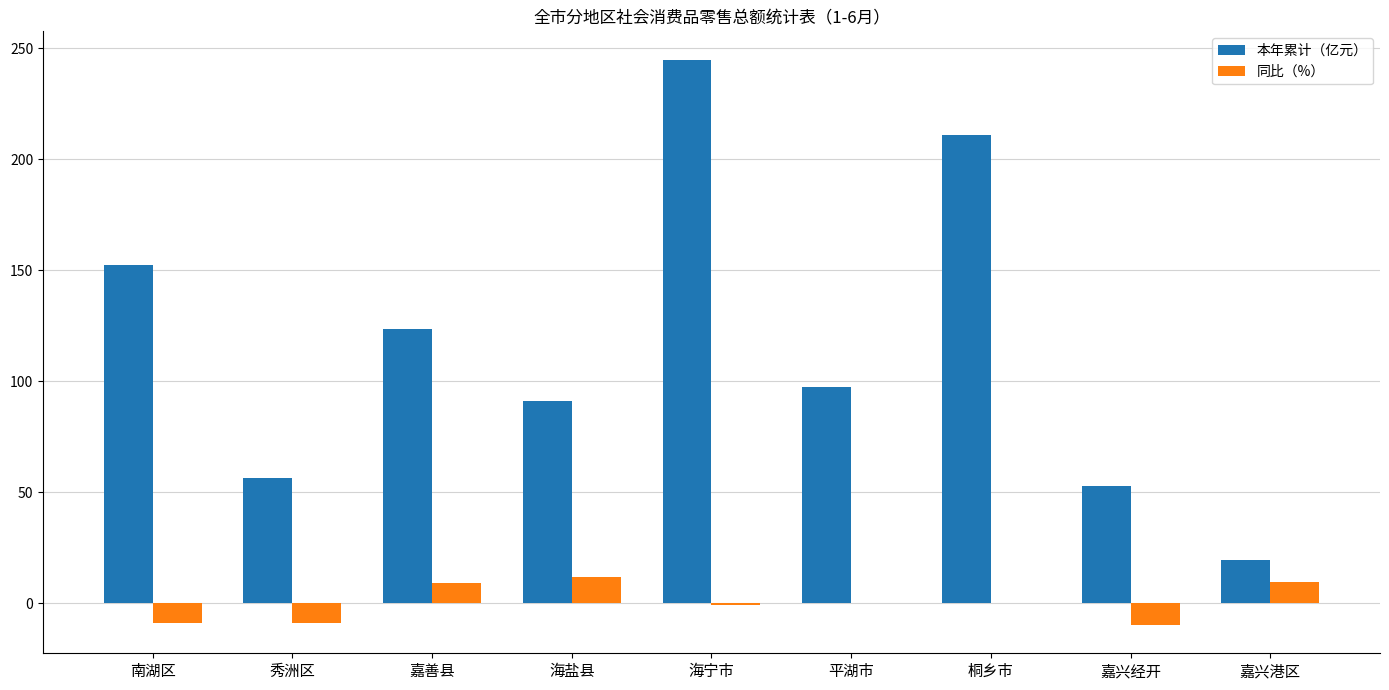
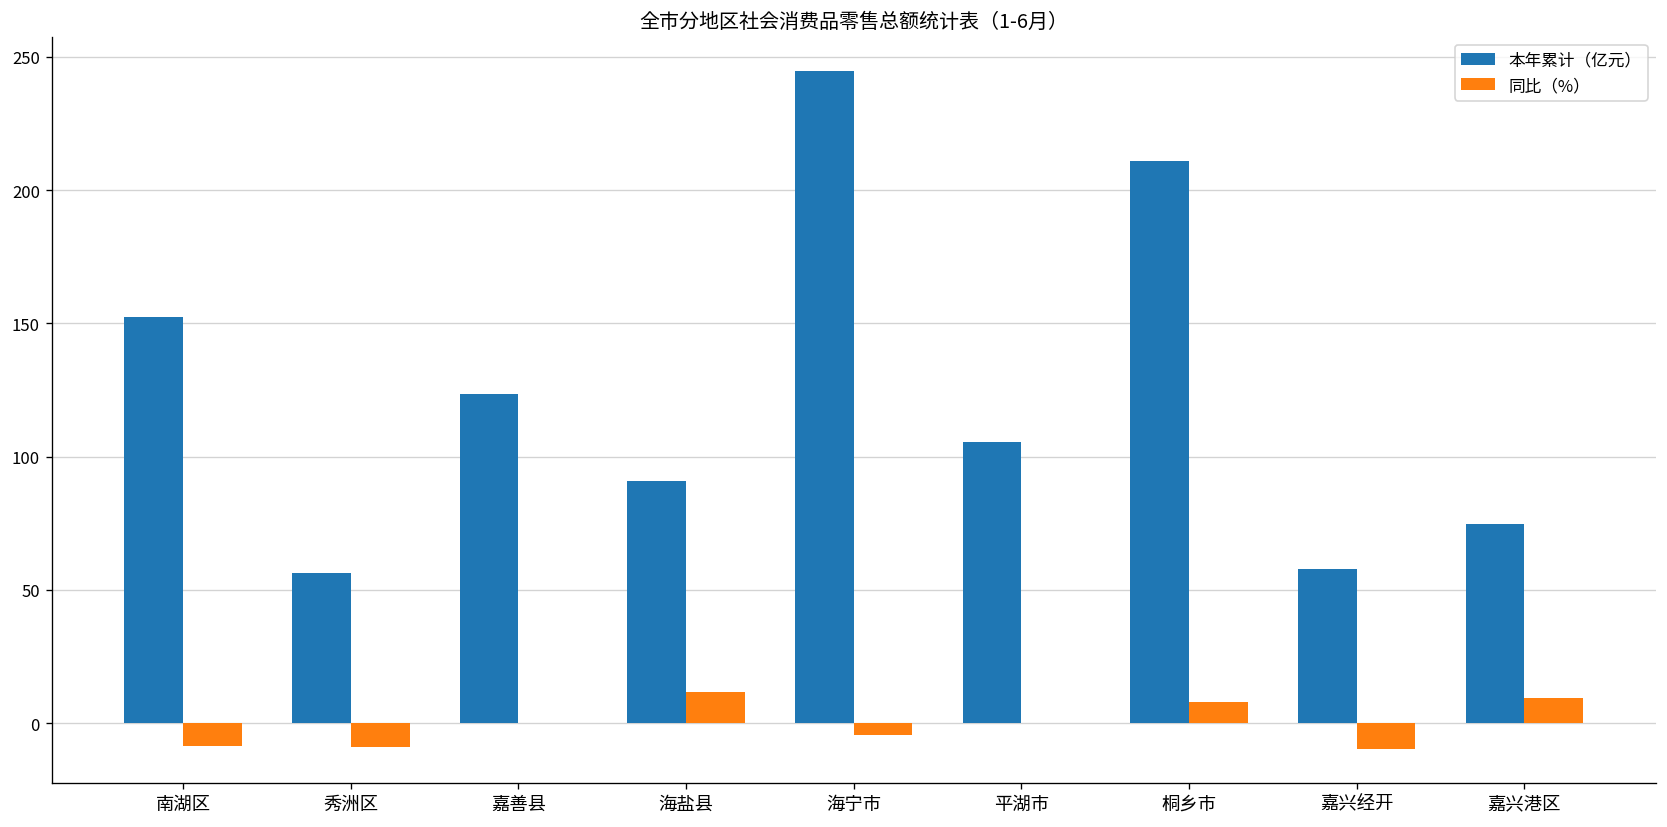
同比（%）, 嘉善县: 9 -> 0
同比（%）, 海宁市: -1 -> -4
本年累计（亿元）, 平湖市: 98 -> 105
同比（%）, 桐乡市: 0 -> 8
本年累计（亿元）, 嘉兴经开: 53 -> 58
本年累计（亿元）, 嘉兴港区: 19 -> 75
